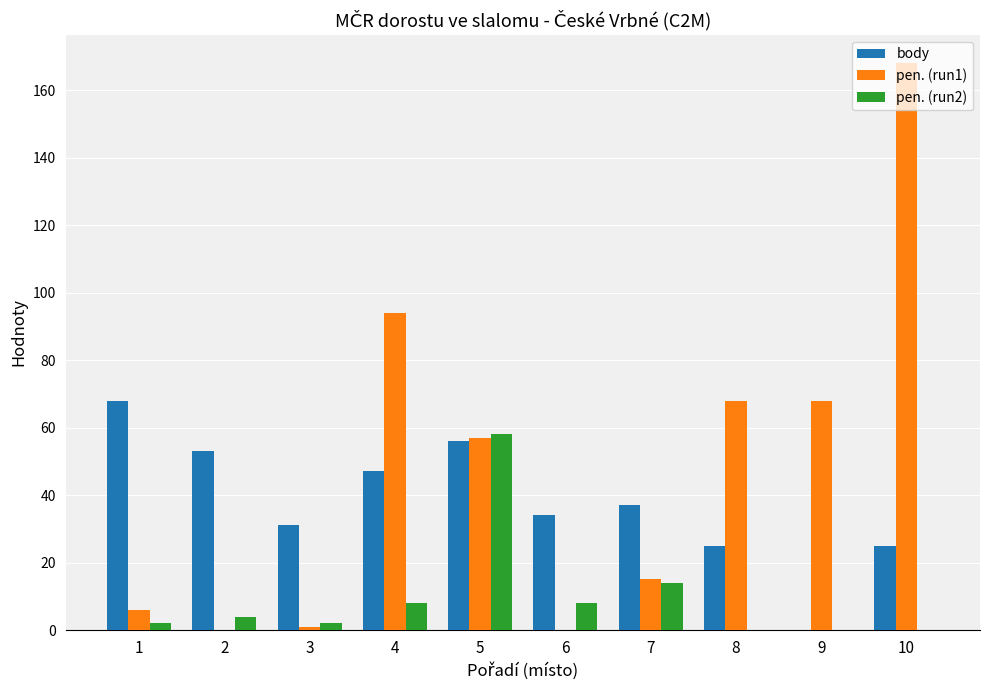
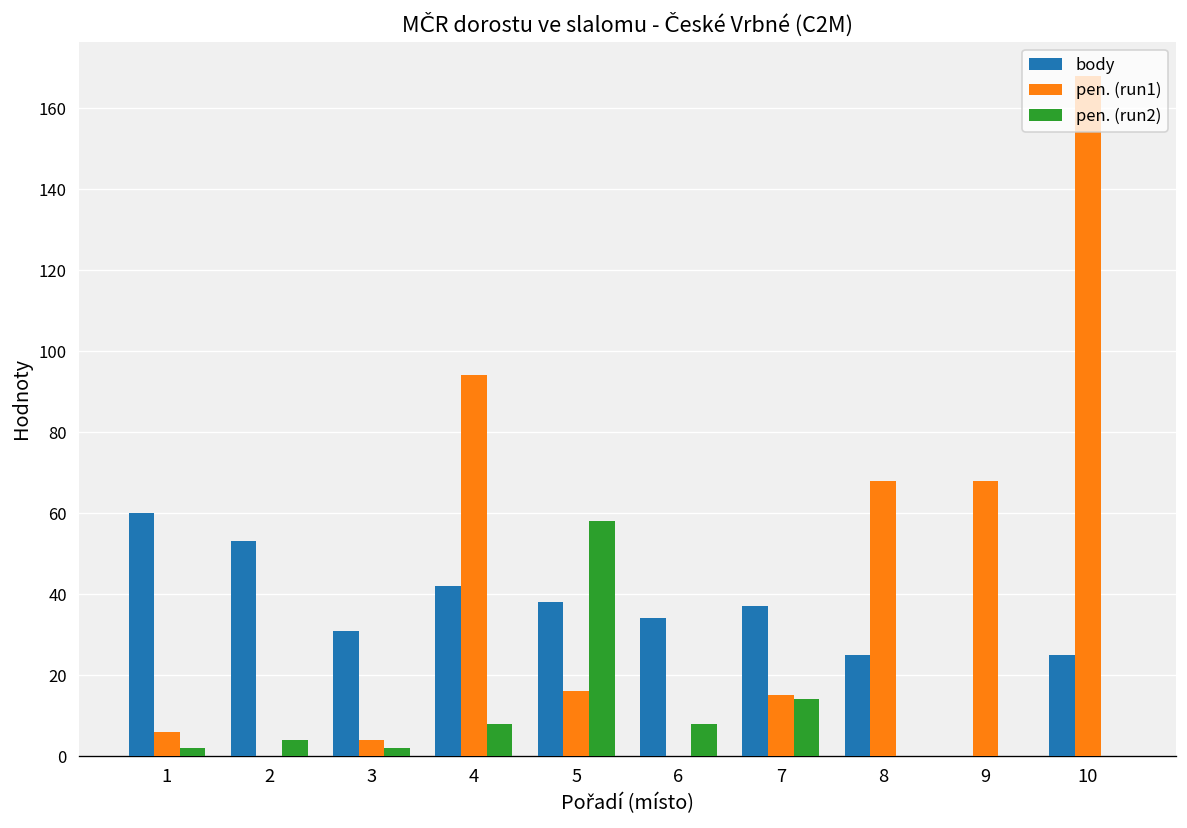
body, 1: 68 -> 60
pen. (run1), 3: 1 -> 4
body, 4: 47 -> 42
body, 5: 56 -> 38
pen. (run1), 5: 57 -> 16
